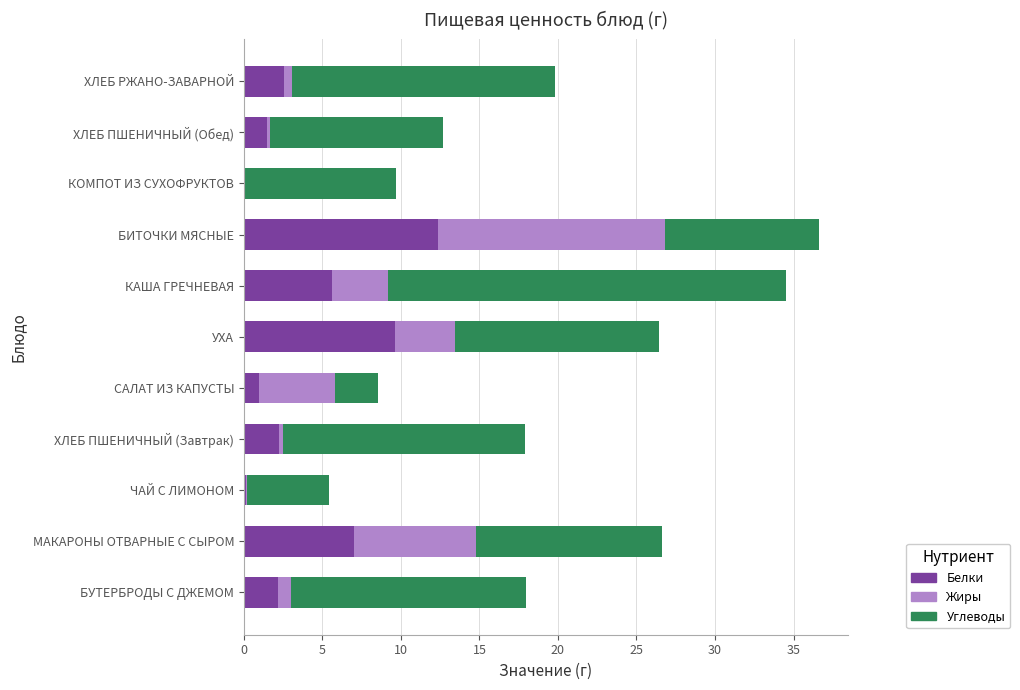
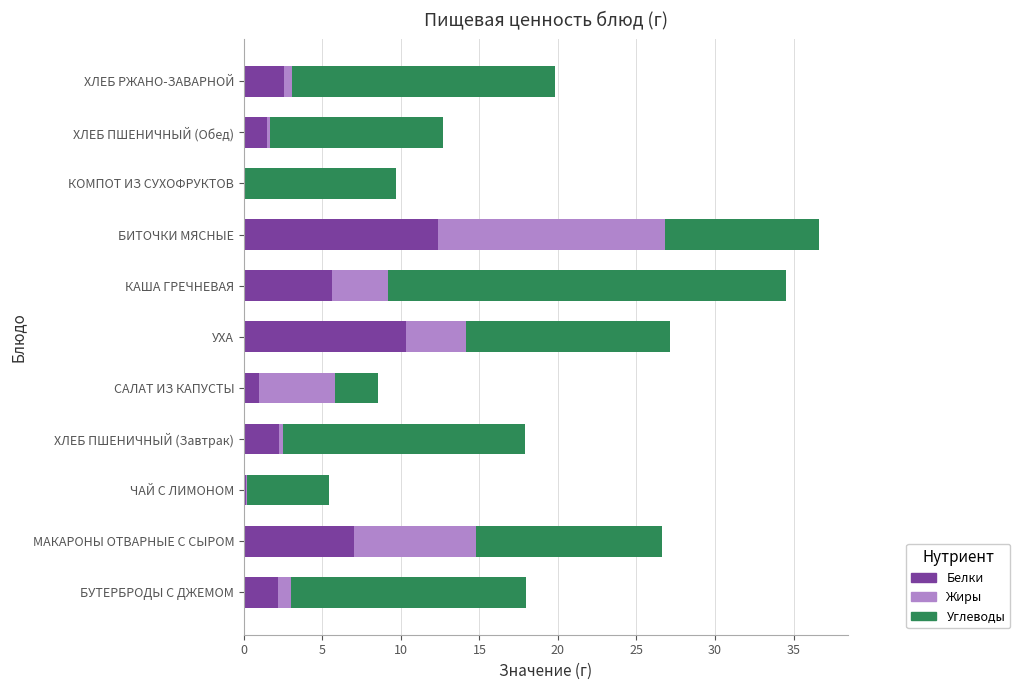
Белки, УХА: 9.7 -> 10.3
